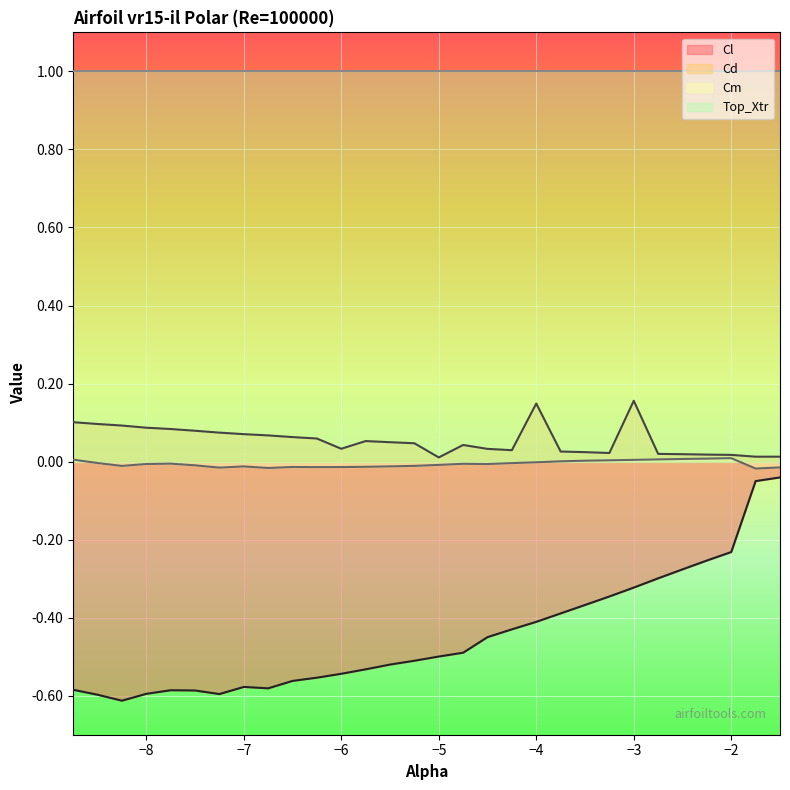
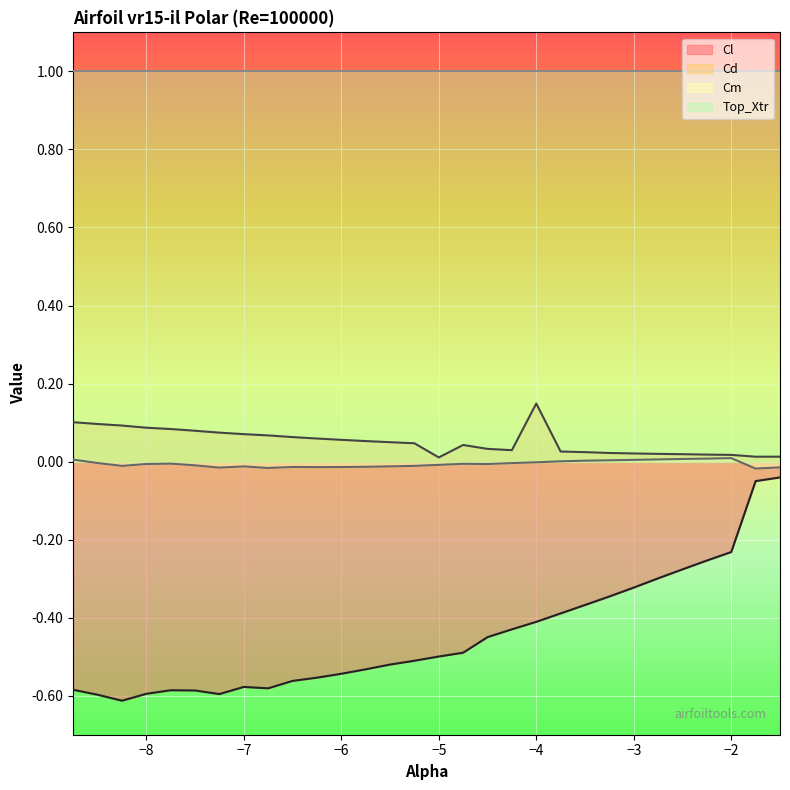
Cd, −6: 0.03 -> 0.06
Cd, −3: 0.16 -> 0.02
